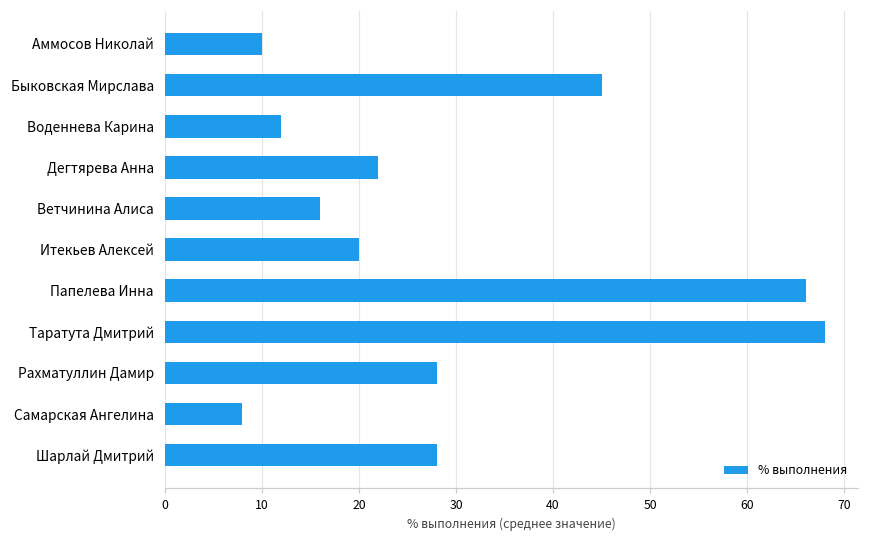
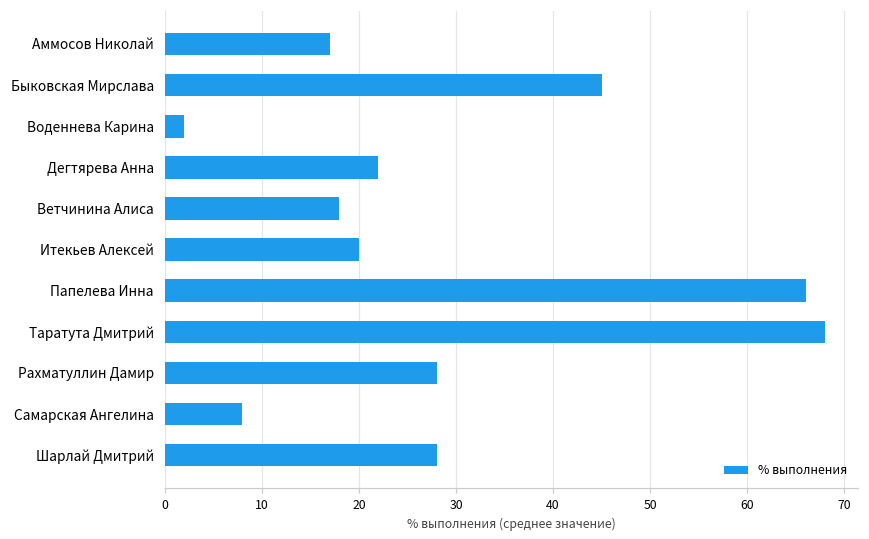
Аммосов Николай: 10 -> 17
Воденнева Карина: 12 -> 2
Ветчинина Алиса: 16 -> 18
